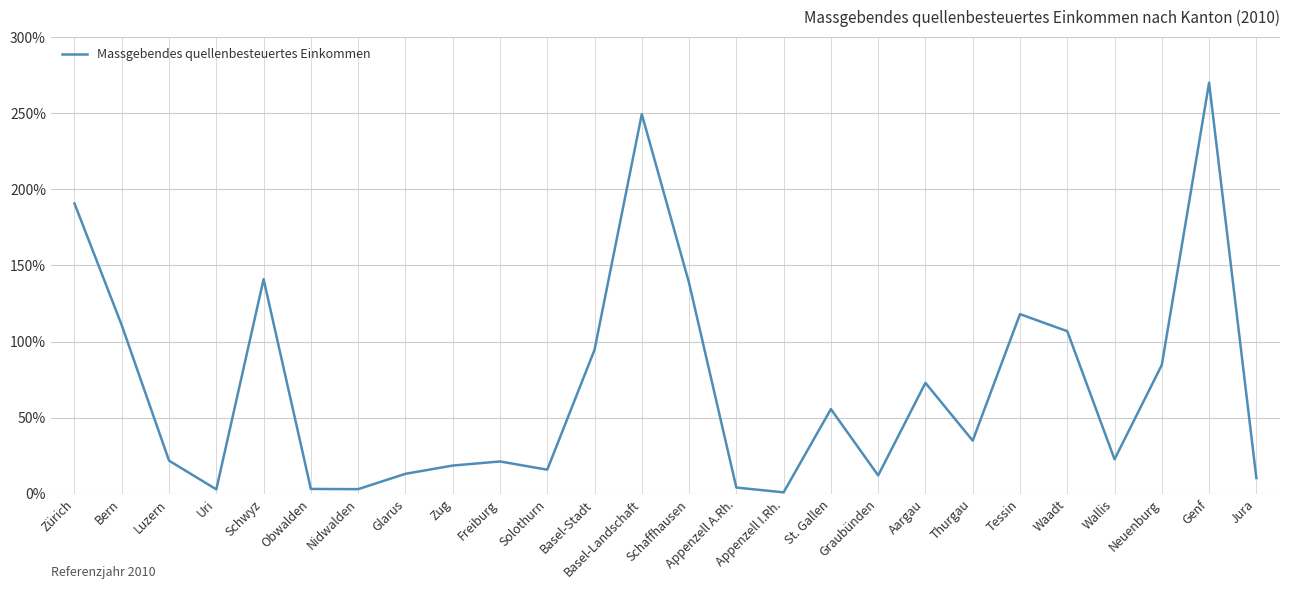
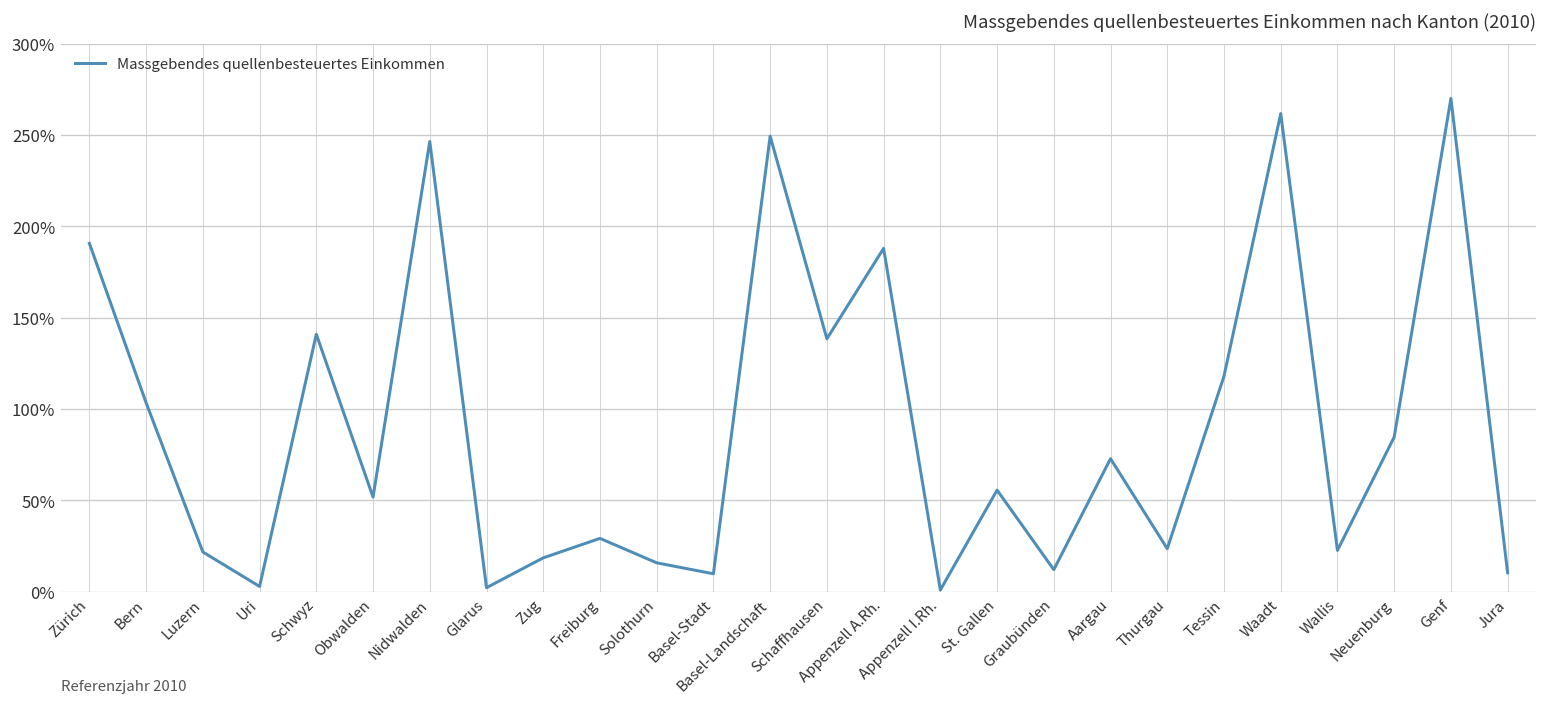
Bern: 111% -> 103%
Obwalden: 3% -> 52%
Nidwalden: 3% -> 246%
Glarus: 13% -> 2%
Freiburg: 21% -> 29%
Basel-Stadt: 95% -> 10%
Appenzell A.Rh.: 4% -> 188%
Thurgau: 35% -> 24%
Waadt: 107% -> 262%
